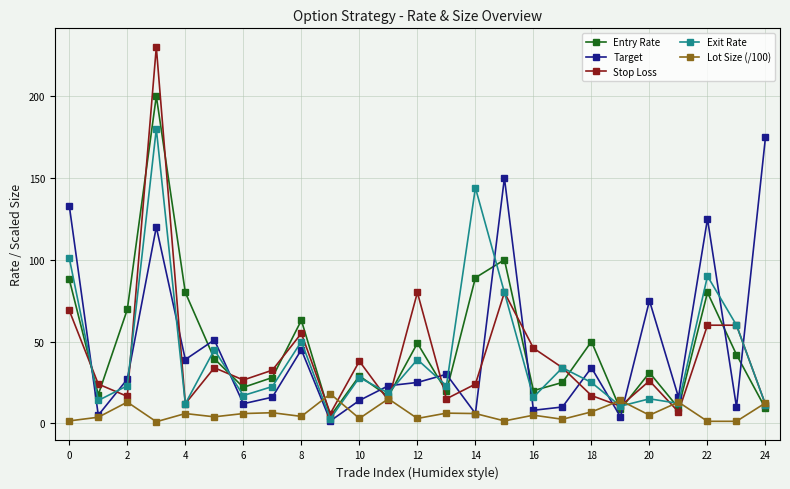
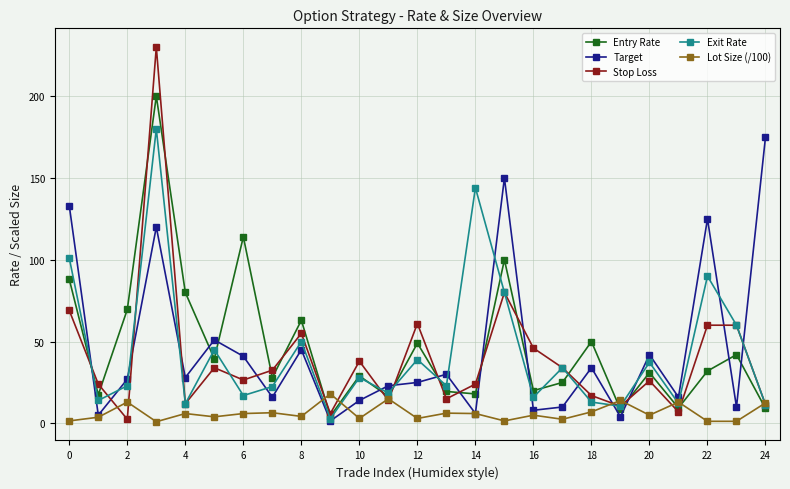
Stop Loss, 2: 17 -> 3
Target, 4: 39 -> 28
Entry Rate, 6: 22 -> 114
Target, 6: 12 -> 41
Stop Loss, 12: 80 -> 61
Entry Rate, 14: 89 -> 18
Exit Rate, 18: 25 -> 13
Target, 20: 75 -> 42
Exit Rate, 20: 15 -> 37
Entry Rate, 22: 80 -> 32
